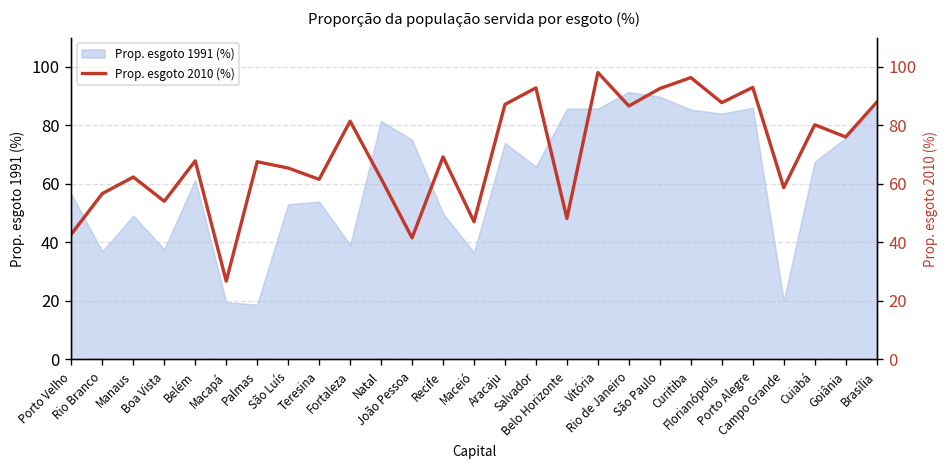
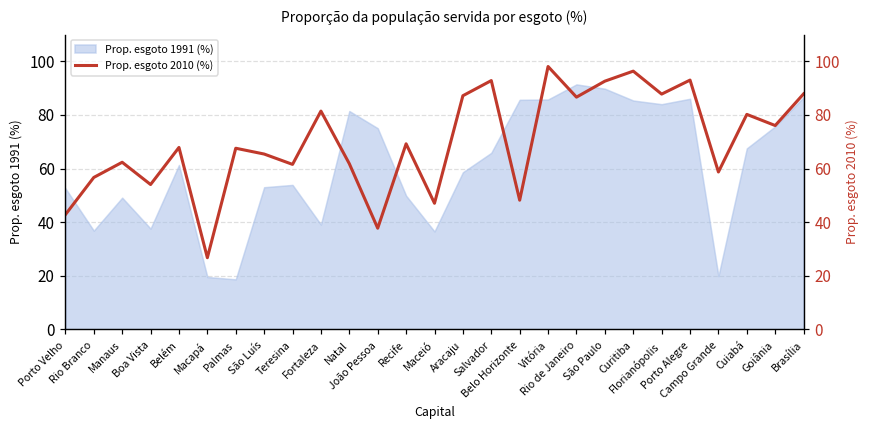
Prop. esgoto 1991 (%), Porto Velho: 56 -> 53
Prop. esgoto 2010 (%), João Pessoa: 42 -> 38
Prop. esgoto 1991 (%), Aracaju: 74 -> 59
